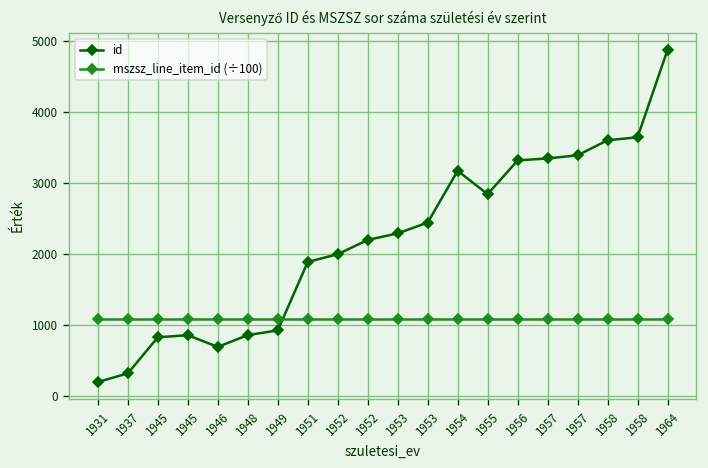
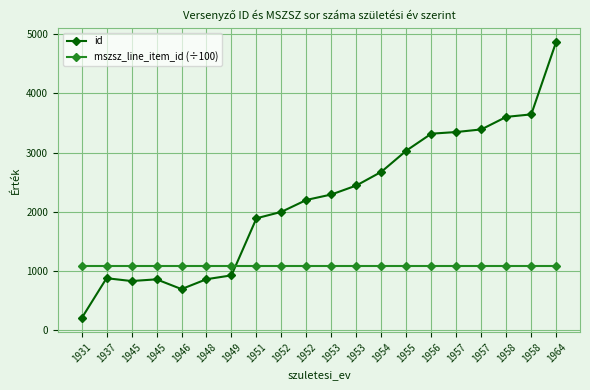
id, 1937: 300 -> 900
id, 1954: 3200 -> 2700
id, 1955: 2800 -> 3000
